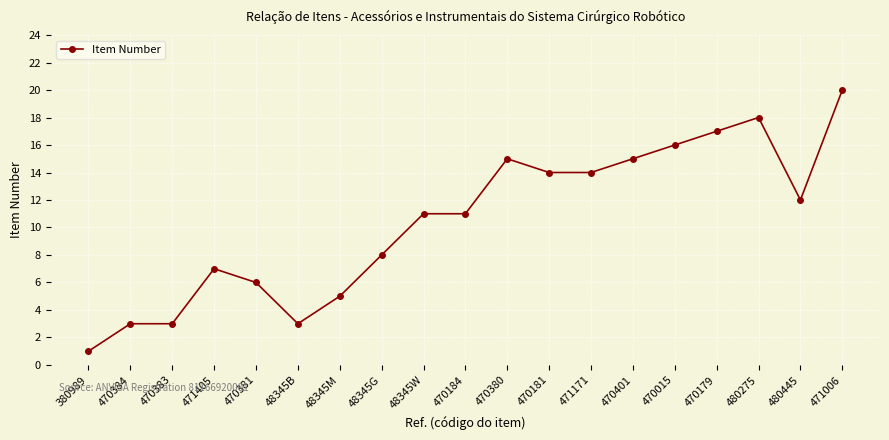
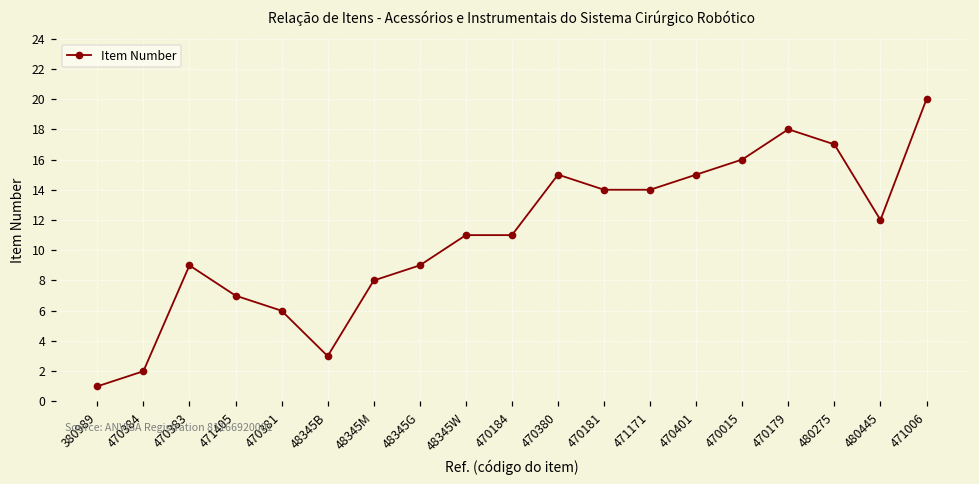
470384: 3 -> 2
470383: 3 -> 9
48345M: 5 -> 8
48345G: 8 -> 9
470179: 17 -> 18
480275: 18 -> 17
